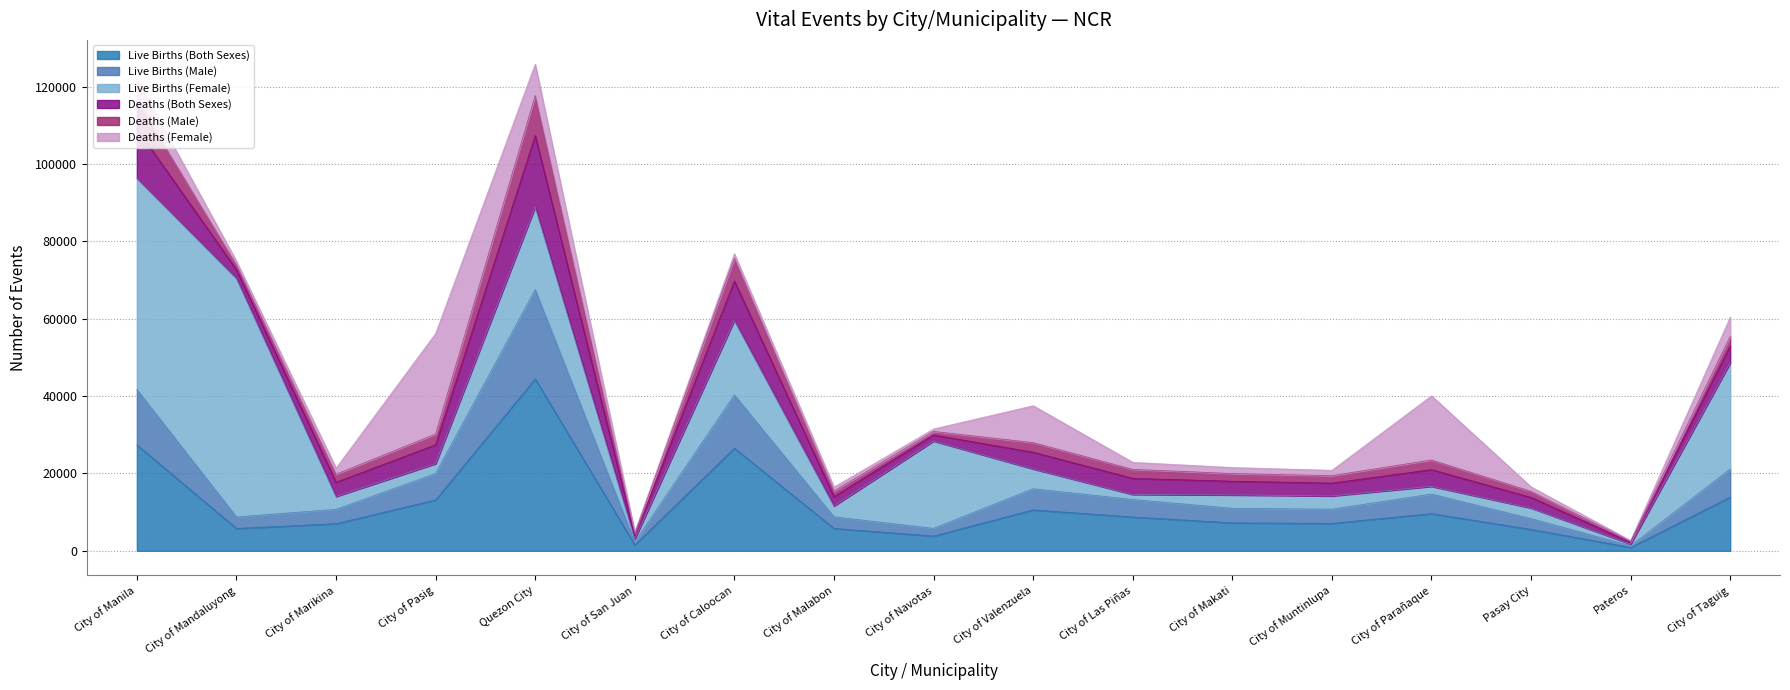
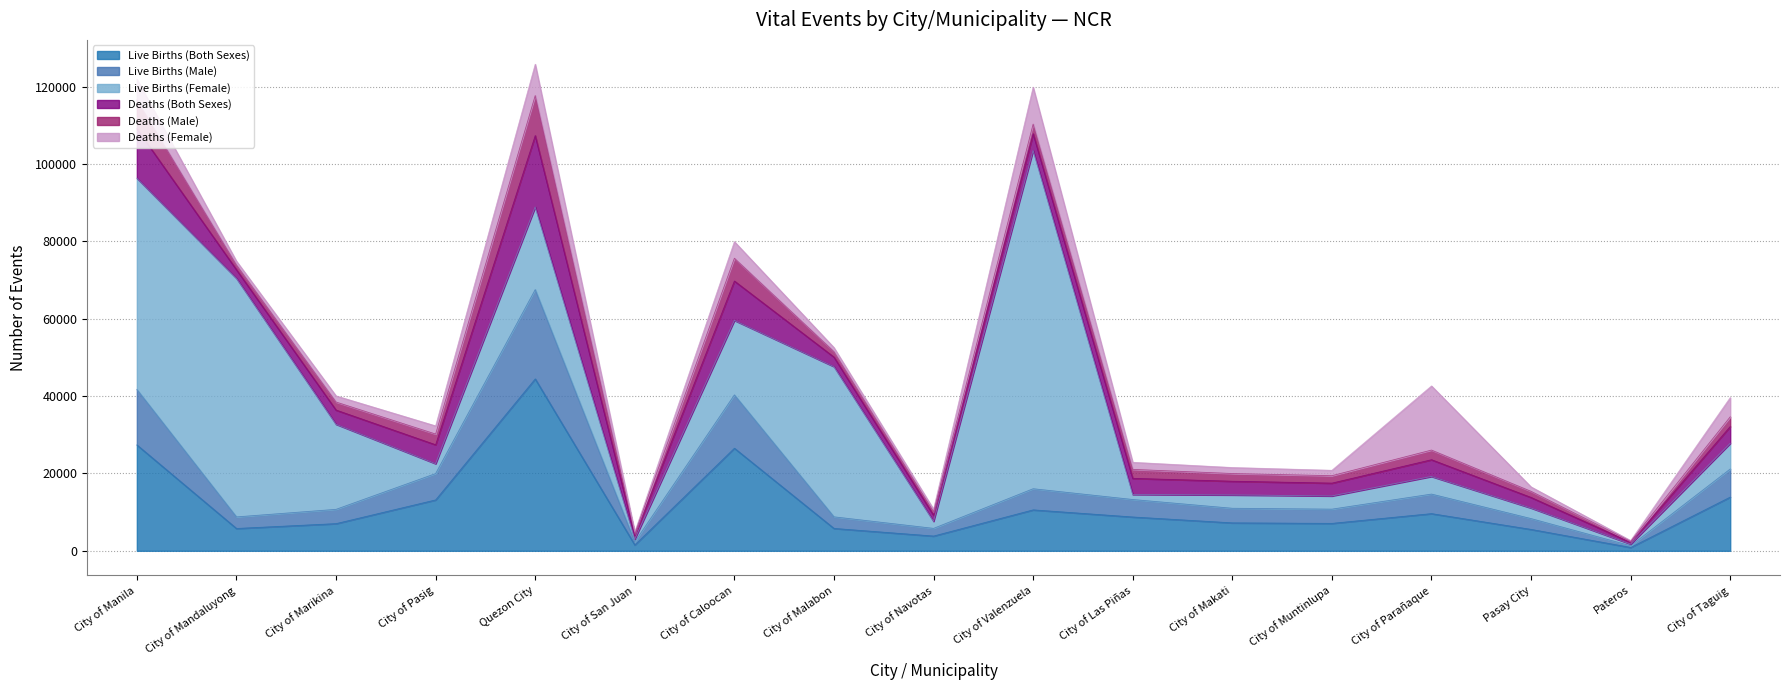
Live Births (Female), City of Marikina: 3000 -> 22000
Deaths (Female), City of Pasig: 26000 -> 2000
Deaths (Female), City of Caloocan: 1000 -> 4000
Live Births (Female), City of Malabon: 3000 -> 39000
Live Births (Female), City of Navotas: 23000 -> 2000
Live Births (Female), City of Valenzuela: 5000 -> 87000
Live Births (Female), City of Parañaque: 2000 -> 5000
Live Births (Female), City of Taguig: 27000 -> 7000
